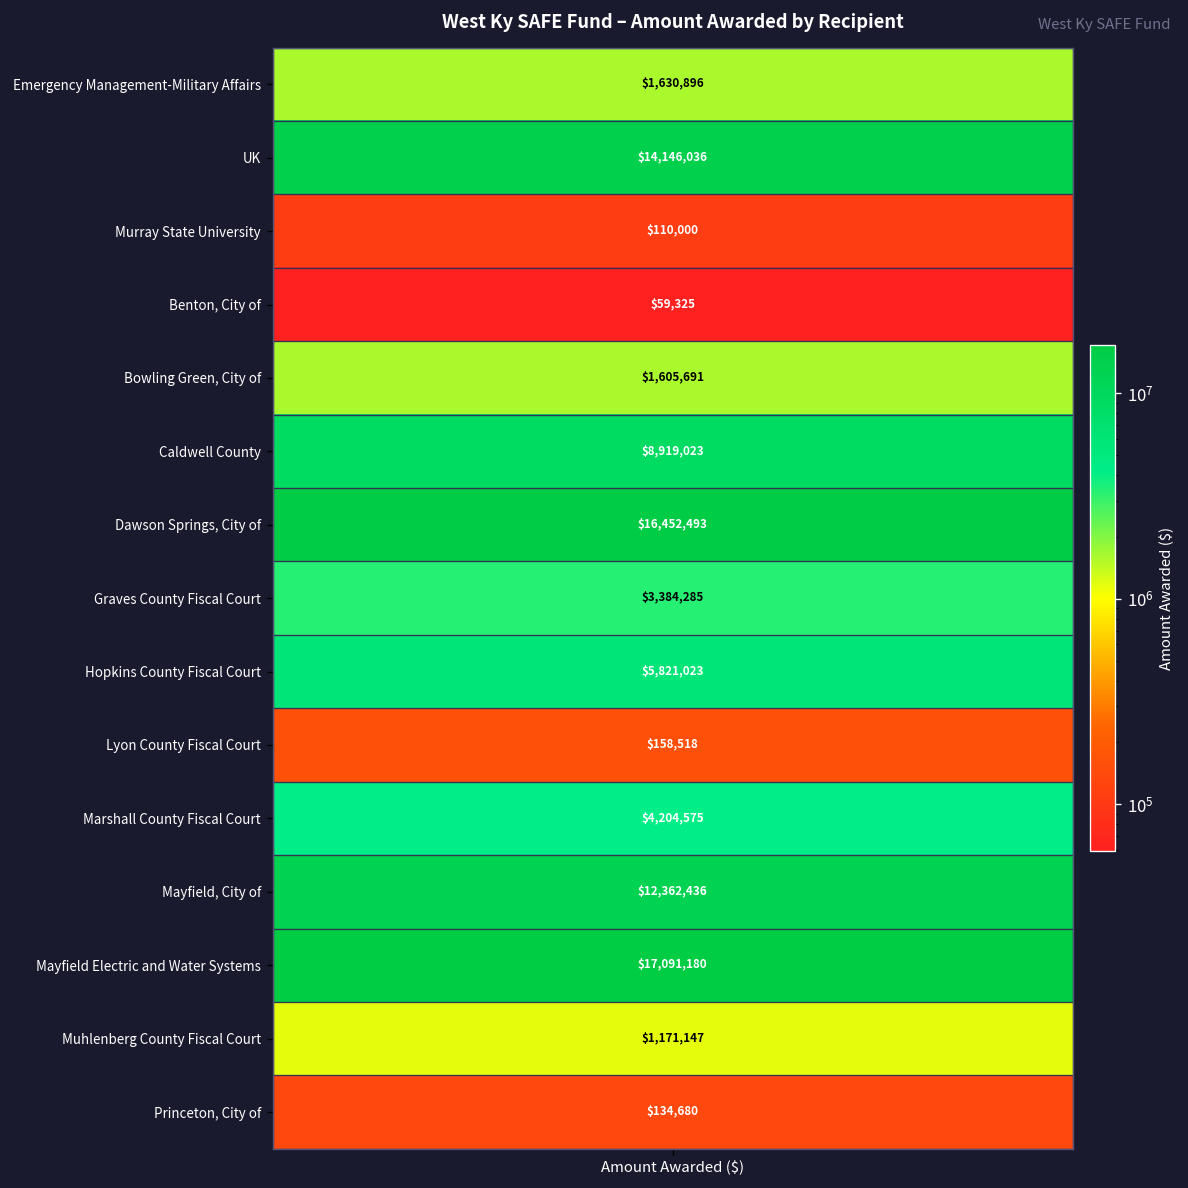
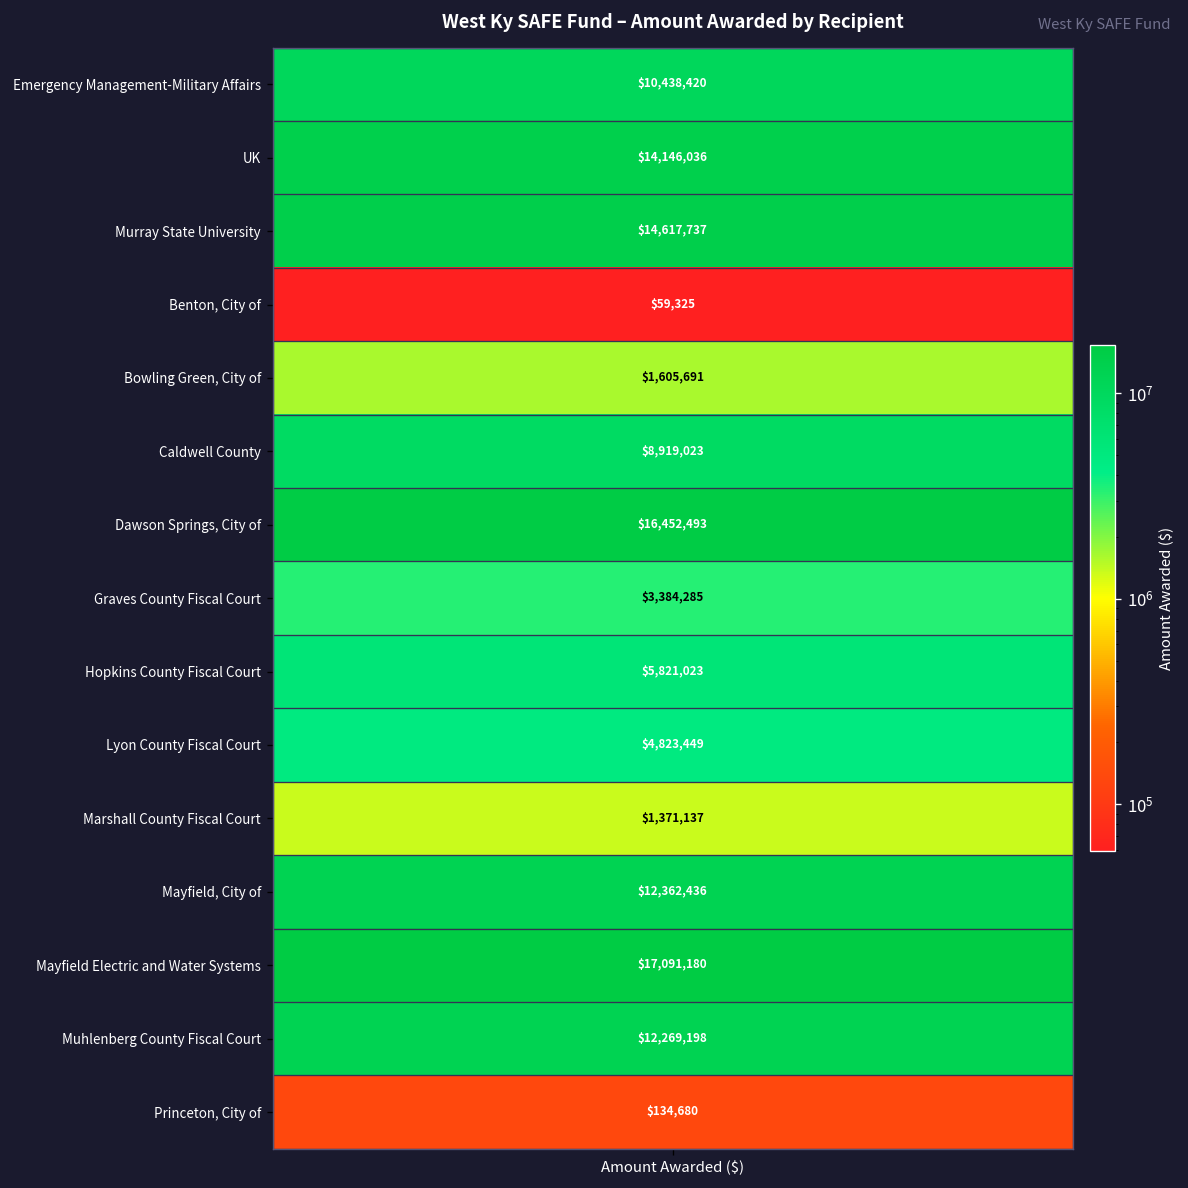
Emergency Management-Military Affairs, Amount Awarded ($): $1,630,896 -> $10,438,420
Murray State University, Amount Awarded ($): $110,000 -> $14,617,737
Lyon County Fiscal Court, Amount Awarded ($): $158,518 -> $4,823,449
Marshall County Fiscal Court, Amount Awarded ($): $4,204,575 -> $1,371,137
Muhlenberg County Fiscal Court, Amount Awarded ($): $1,171,147 -> $12,269,198
